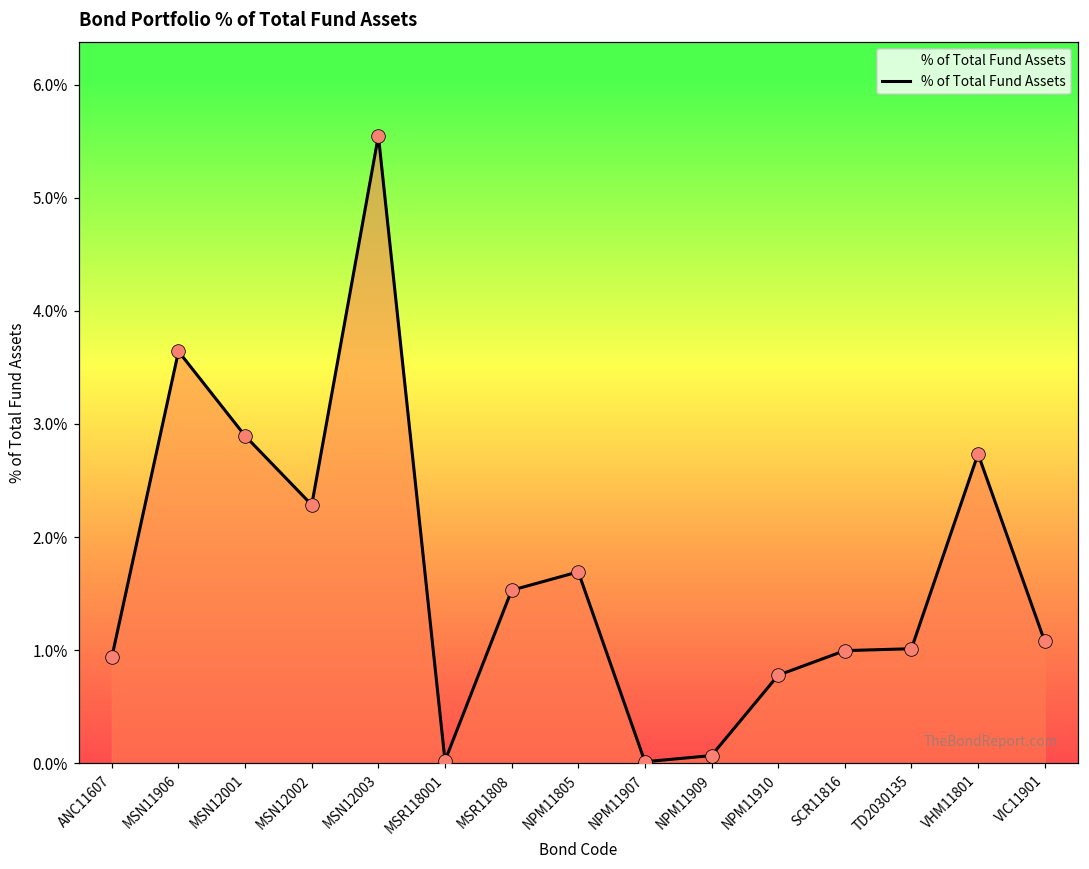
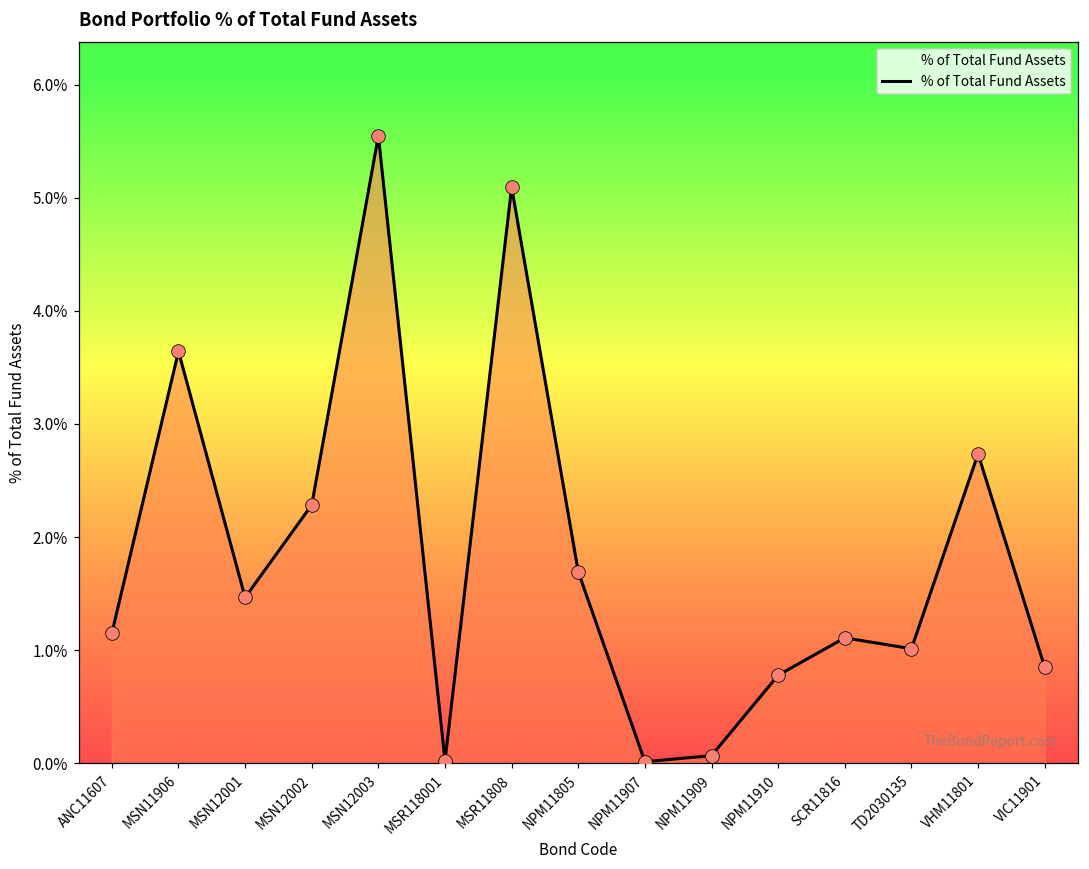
ANC11607: 0.94% -> 1.15%
MSN12001: 2.89% -> 1.47%
MSR11808: 1.53% -> 5.09%
SCR11816: 1.00% -> 1.11%
VIC11901: 1.08% -> 0.85%
